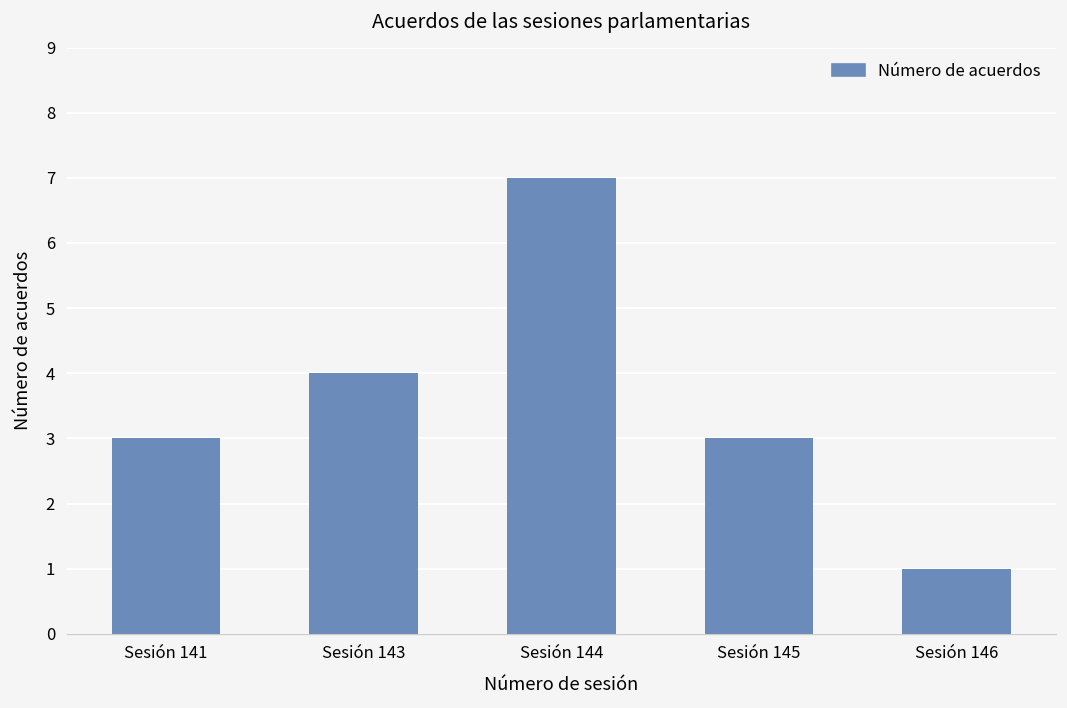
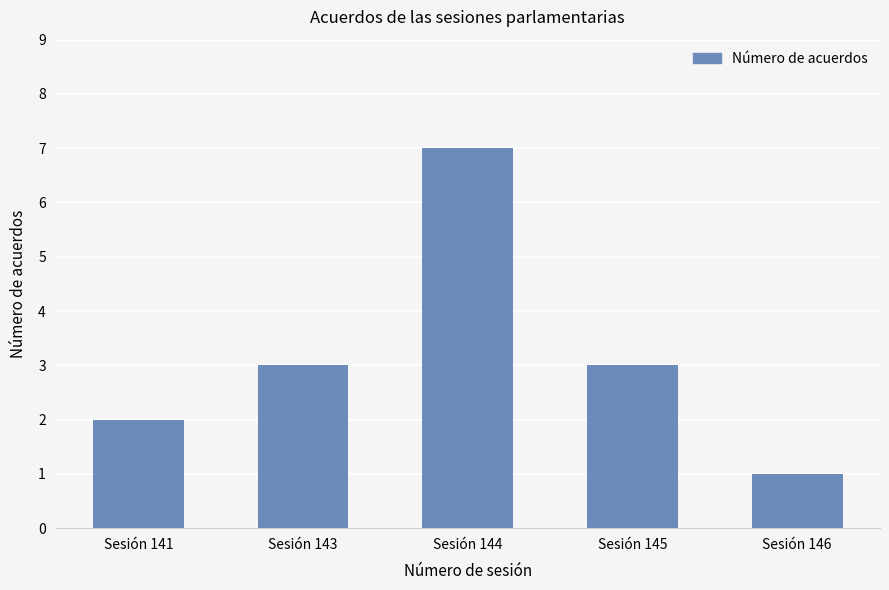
Sesión 141: 3 -> 2
Sesión 143: 4 -> 3
